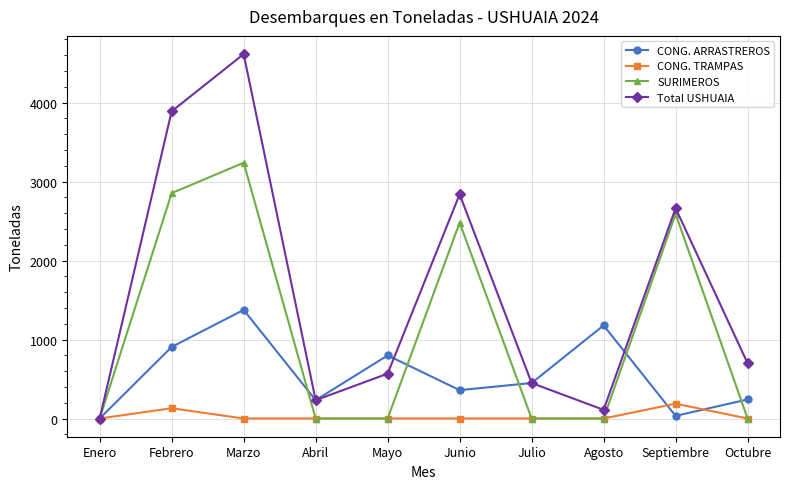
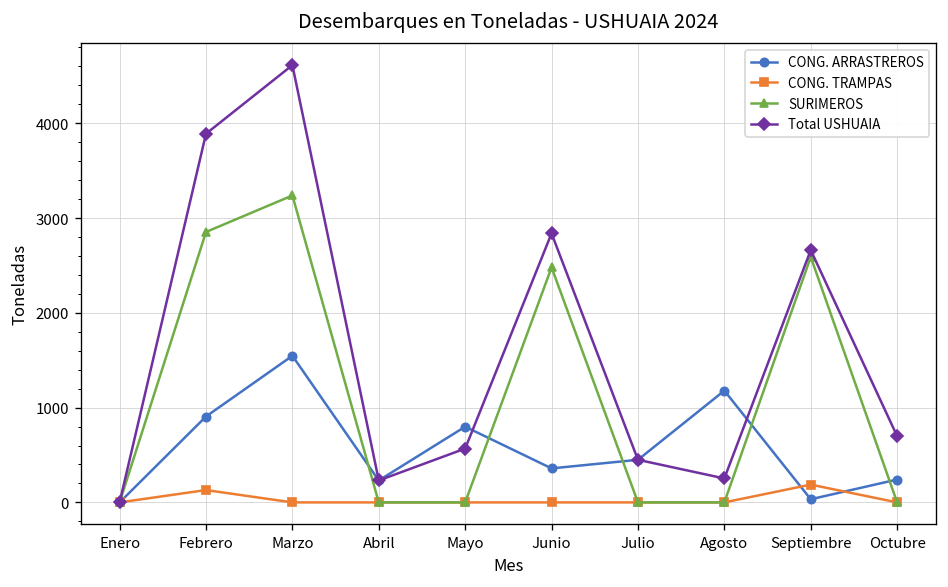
CONG. ARRASTREROS, Marzo: 1400 -> 1500
Total USHUAIA, Agosto: 100 -> 300
